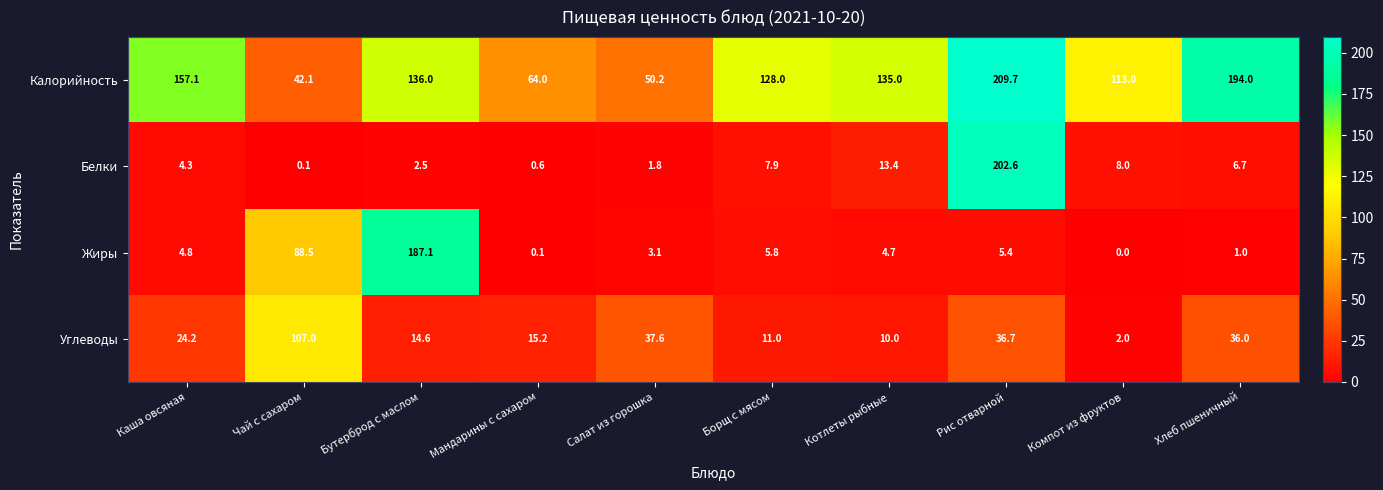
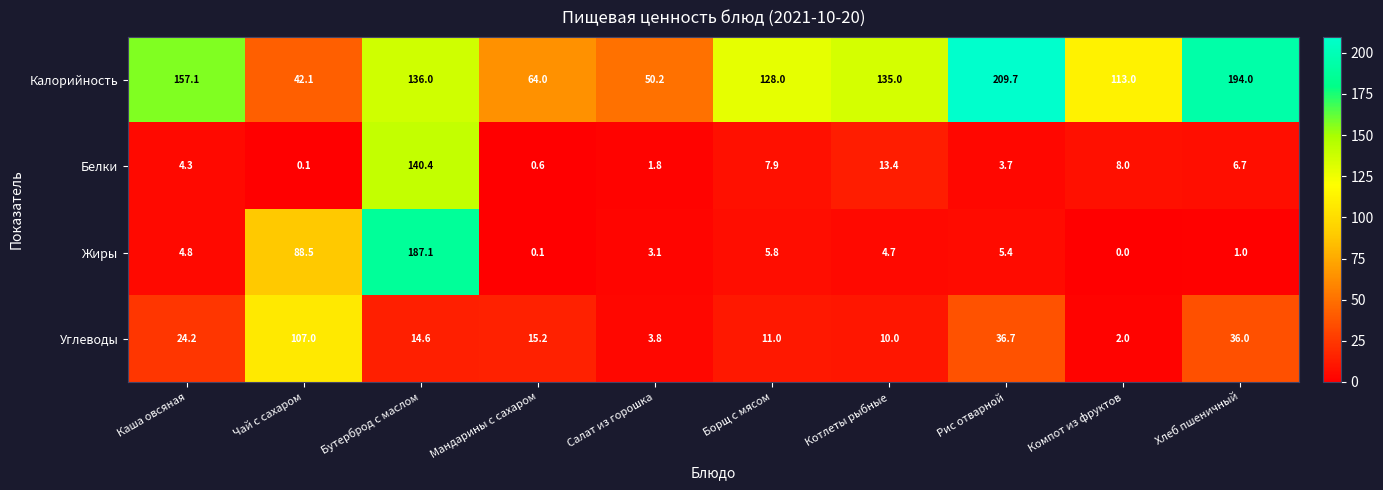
Белки, Бутерброд с маслом: 2.5 -> 140.4
Белки, Рис отварной: 202.6 -> 3.7
Углеводы, Салат из горошка: 37.6 -> 3.8
